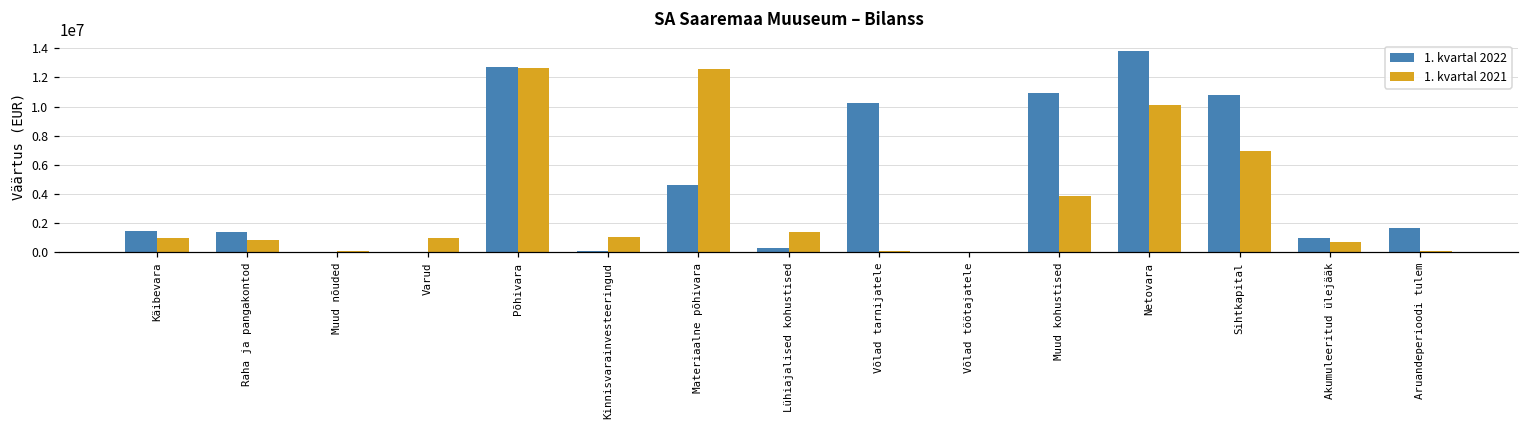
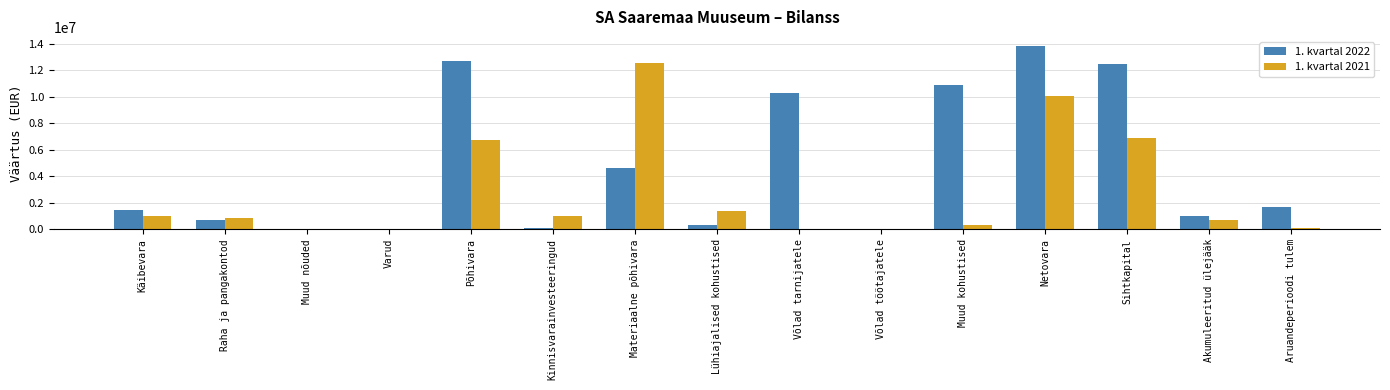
1. kvartal 2022, Raha ja pangakontod: 1400000 -> 700000
1. kvartal 2021, Varud: 1000000 -> 0
1. kvartal 2021, Põhivara: 12600000 -> 6800000
1. kvartal 2021, Muud kohustised: 3800000 -> 300000
1. kvartal 2022, Sihtkapital: 10800000 -> 12500000
